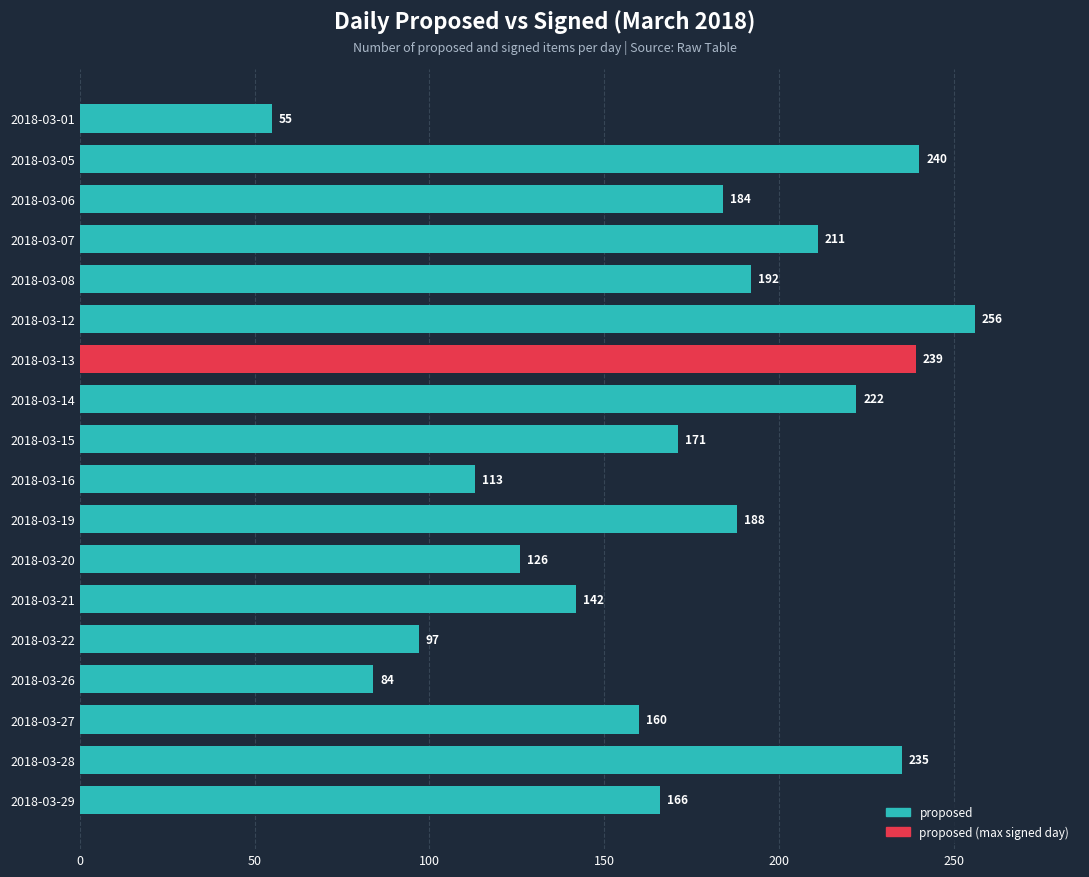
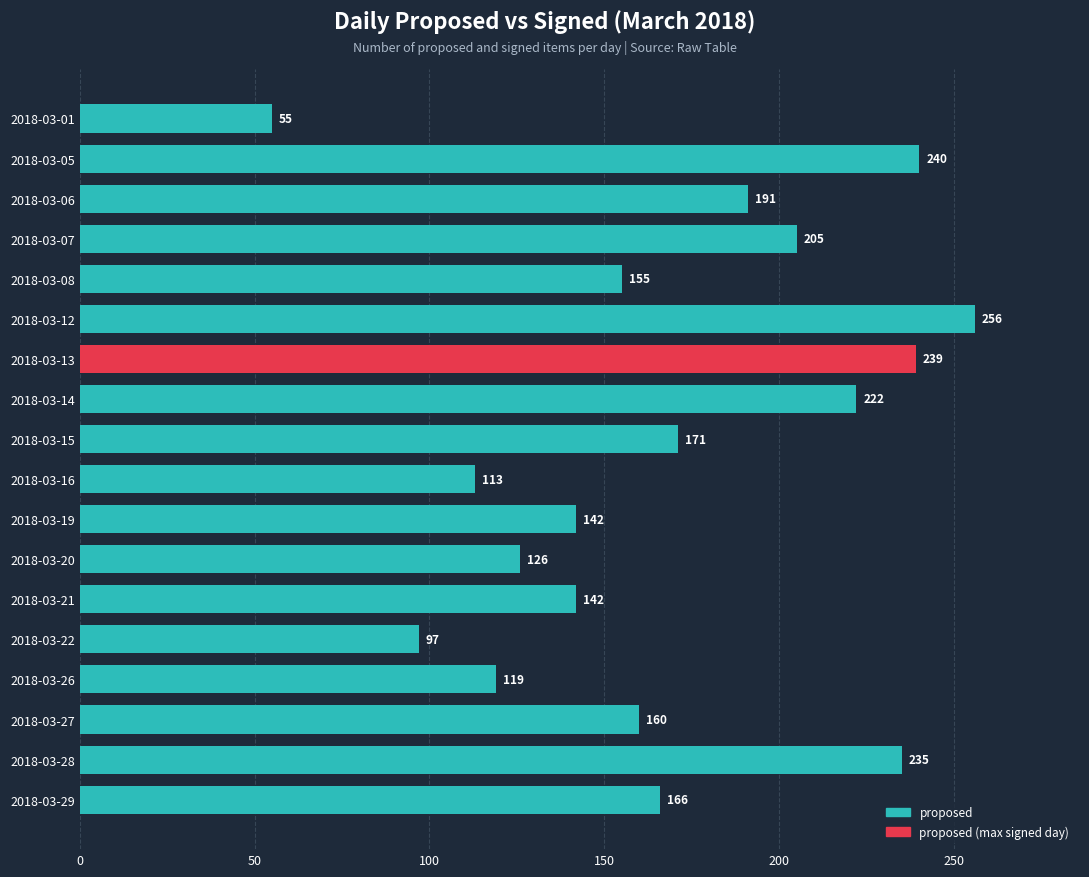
2018-03-06: 184 -> 191
2018-03-07: 211 -> 205
2018-03-08: 192 -> 155
2018-03-19: 188 -> 142
2018-03-26: 84 -> 119
